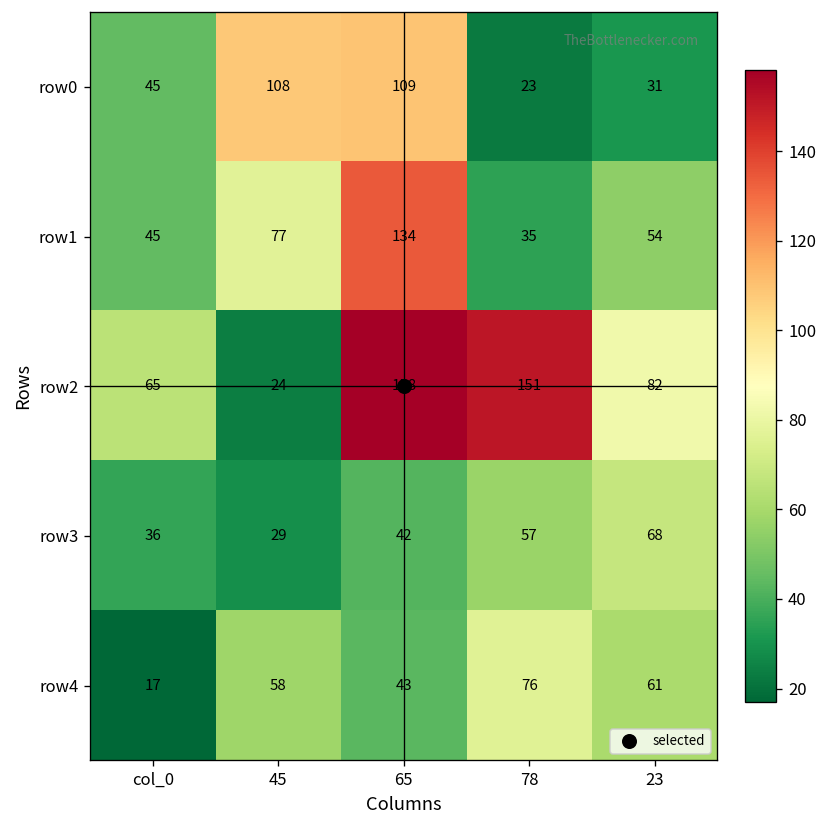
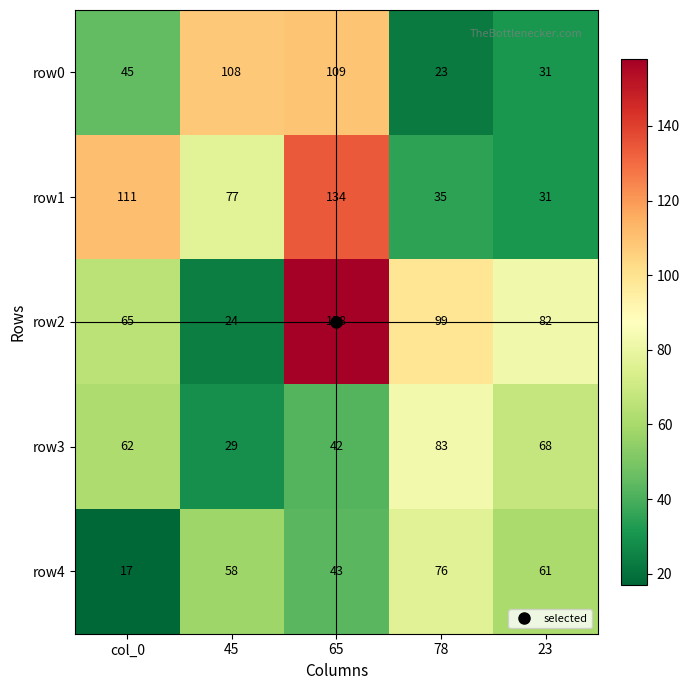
row1, col_0: 45 -> 111
row1, 23: 54 -> 31
row2, 78: 151 -> 99
row3, col_0: 36 -> 62
row3, 78: 57 -> 83
